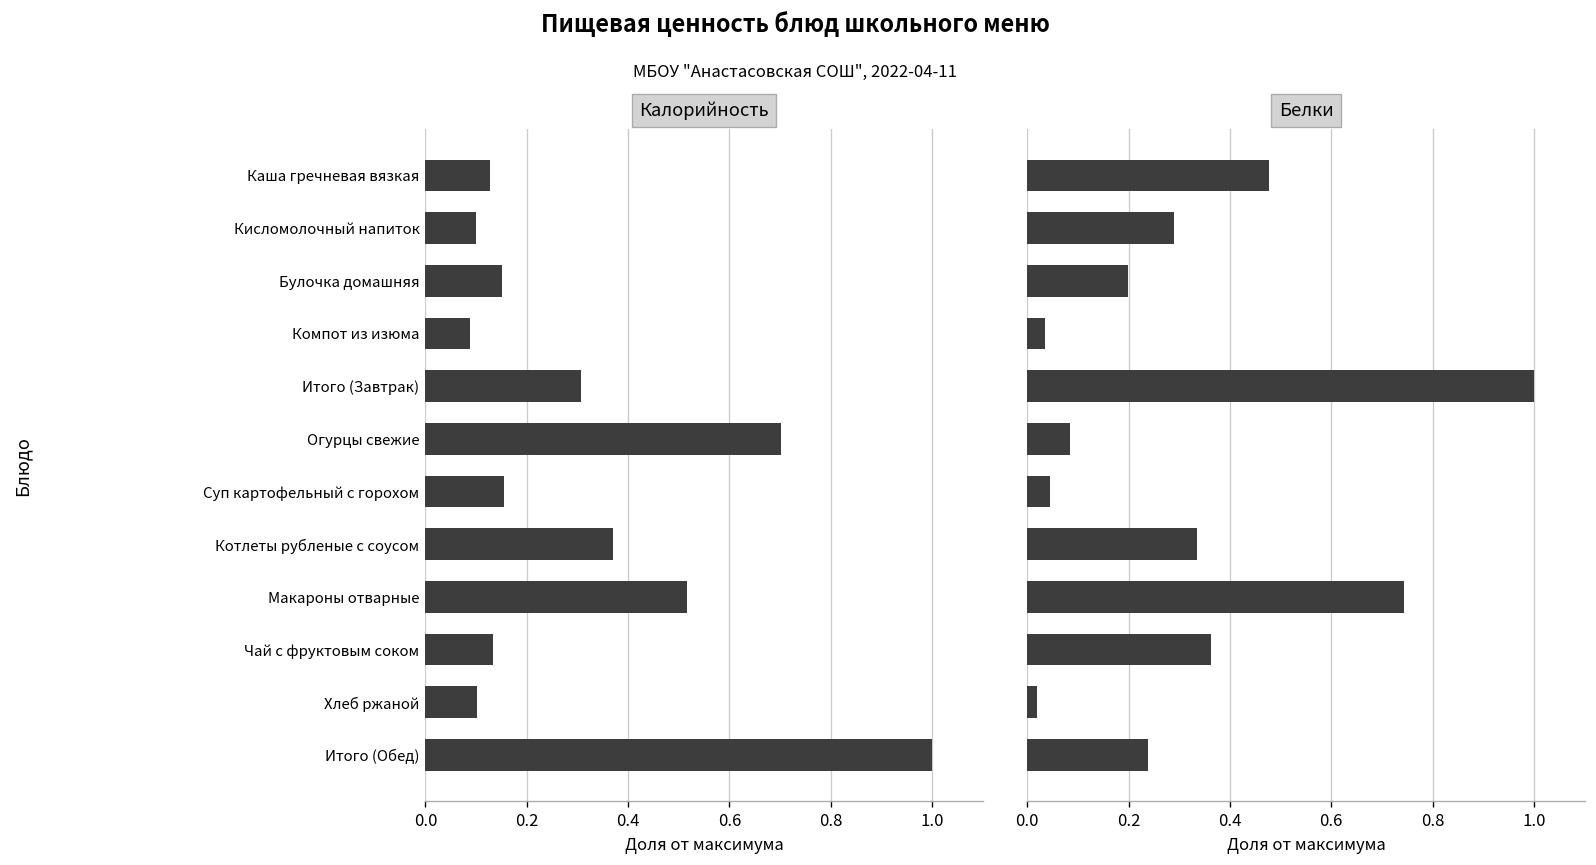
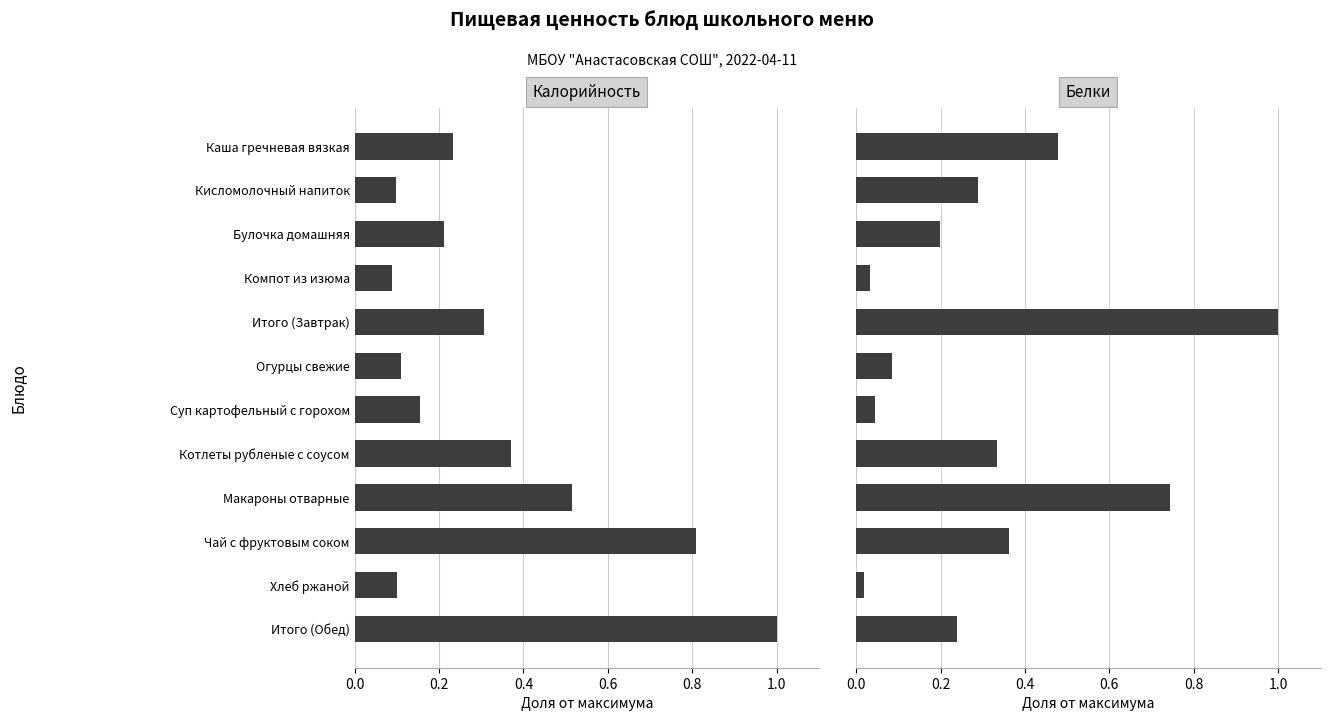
Калорийность, Каша гречневая вязкая: 0.13 -> 0.23
Калорийность, Булочка домашняя: 0.15 -> 0.21
Калорийность, Огурцы свежие: 0.70 -> 0.11
Калорийность, Чай с фруктовым соком: 0.13 -> 0.81
